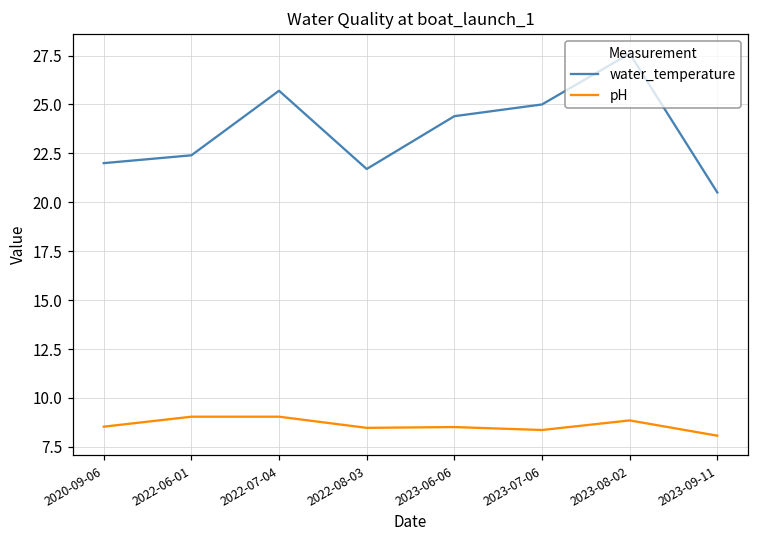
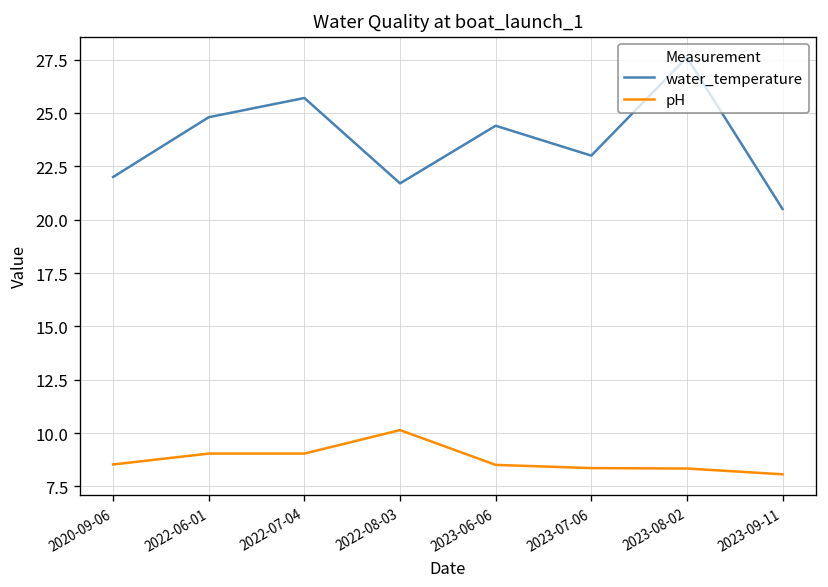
water_temperature, 2022-06-01: 22.4 -> 24.8
pH, 2022-08-03: 8.5 -> 10.1
water_temperature, 2023-07-06: 25 -> 23
pH, 2023-08-02: 8.9 -> 8.3
